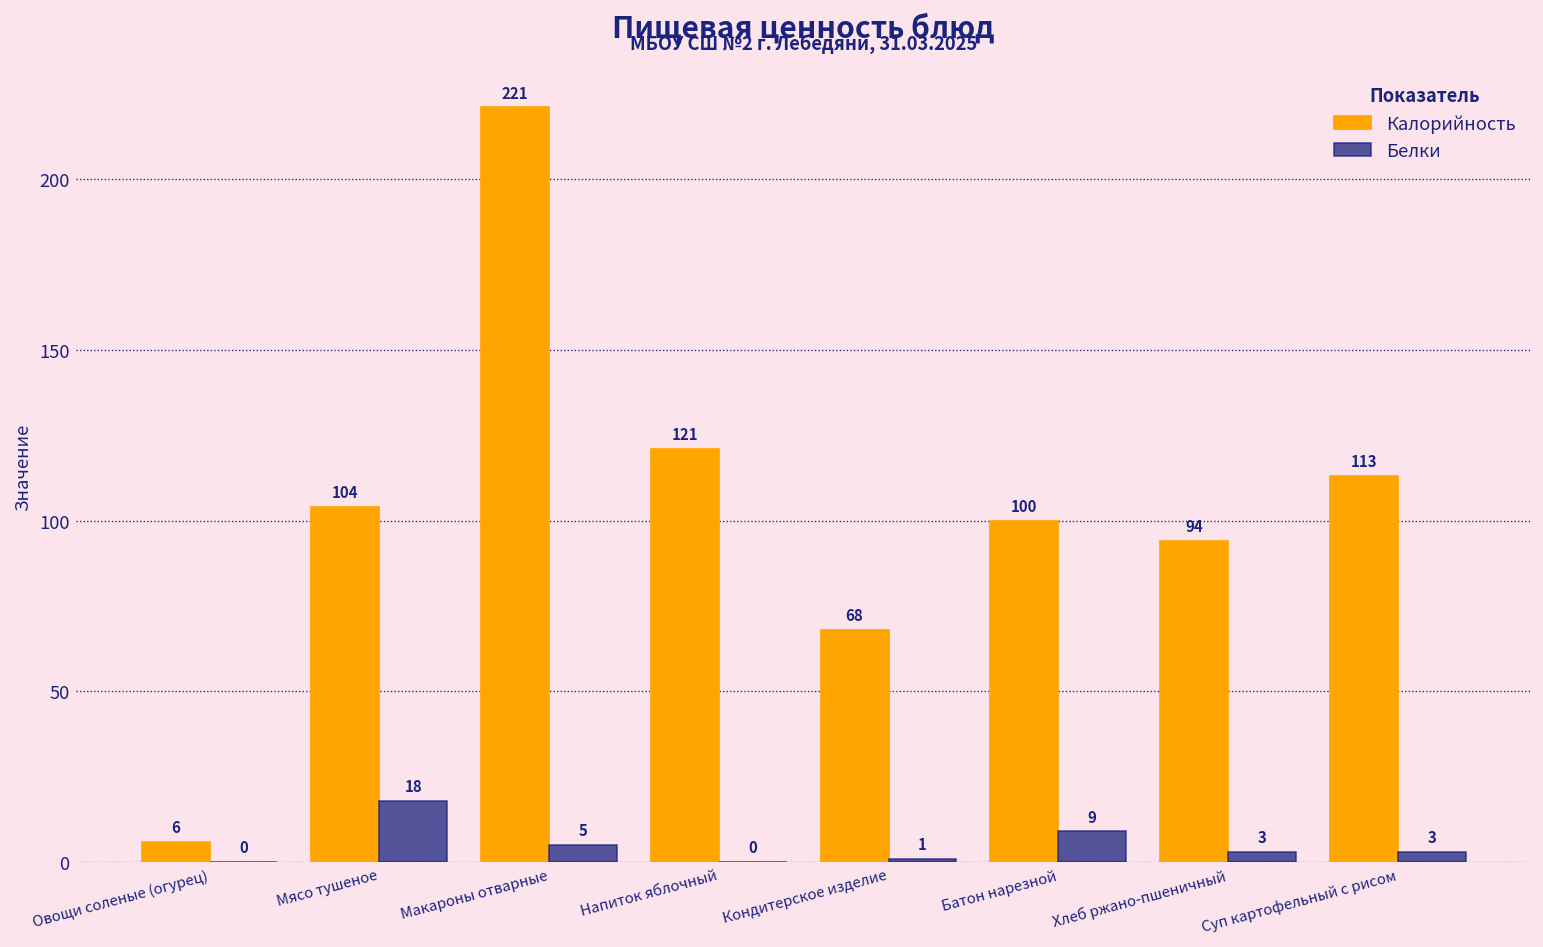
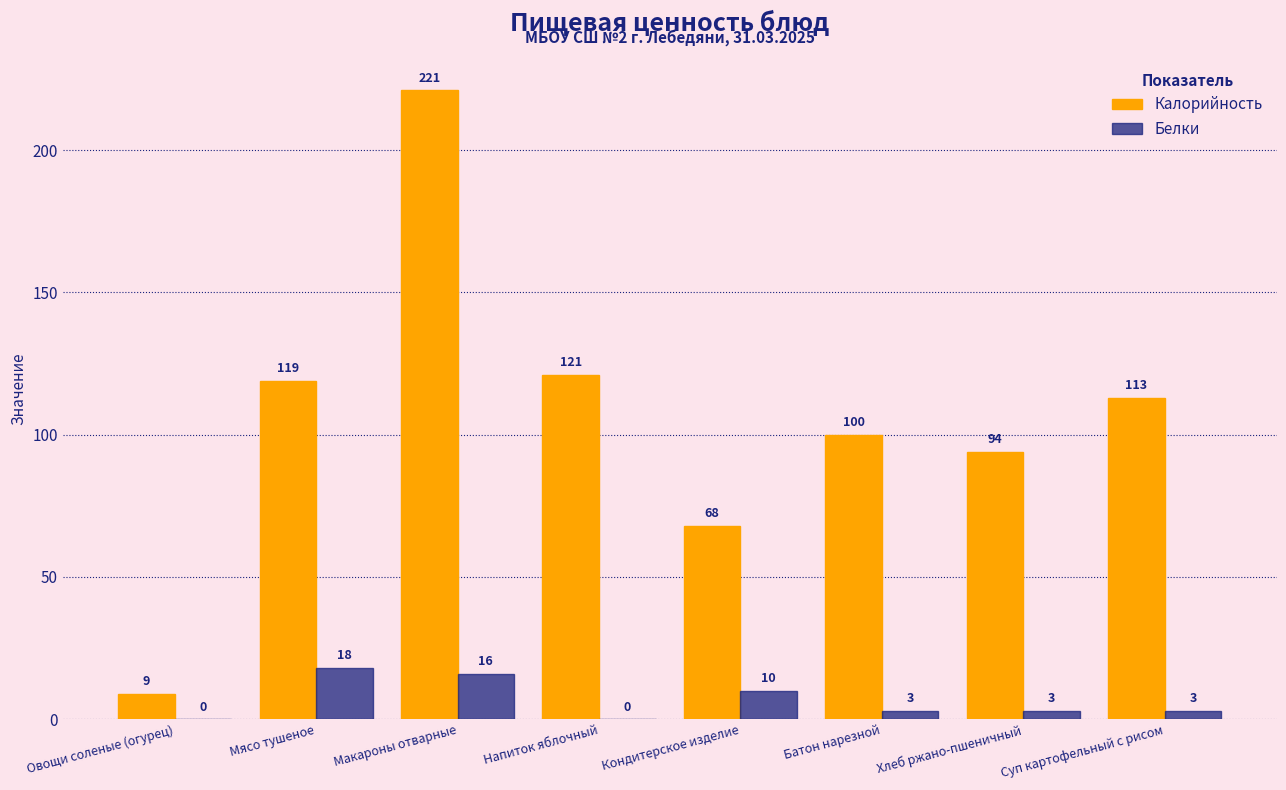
Калорийность, Овощи соленые (огурец): 6 -> 9
Калорийность, Мясо тушеное: 104 -> 119
Белки, Макароны отварные: 5 -> 16
Белки, Кондитерское изделие: 1 -> 10
Белки, Батон нарезной: 9 -> 3
